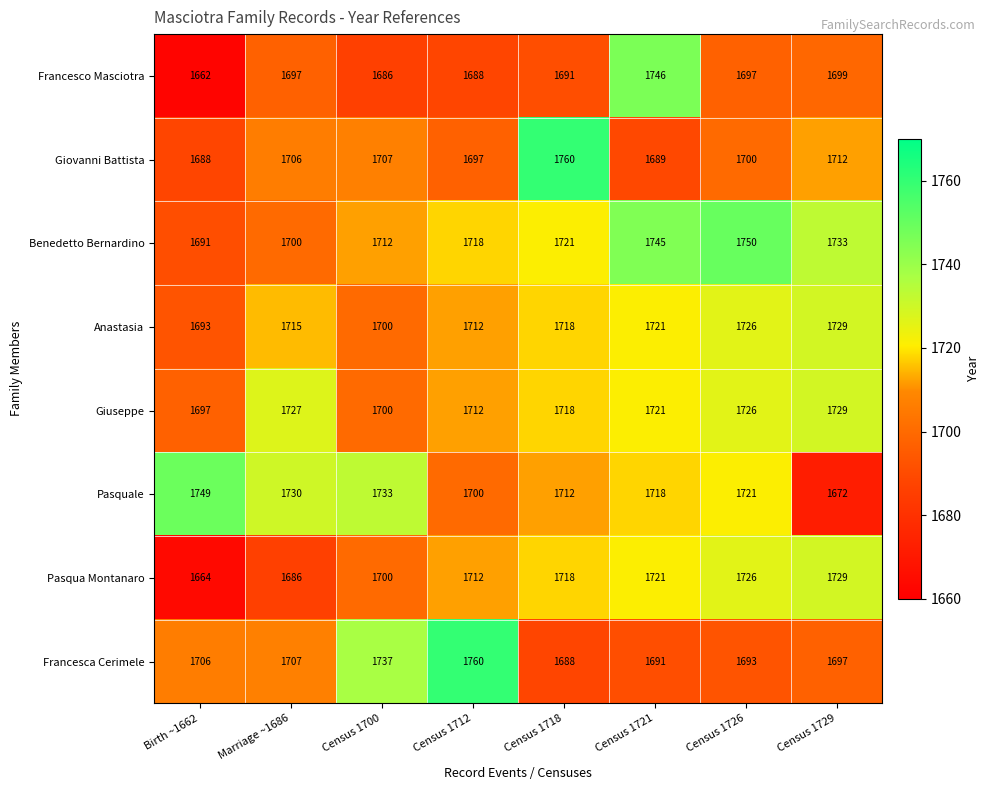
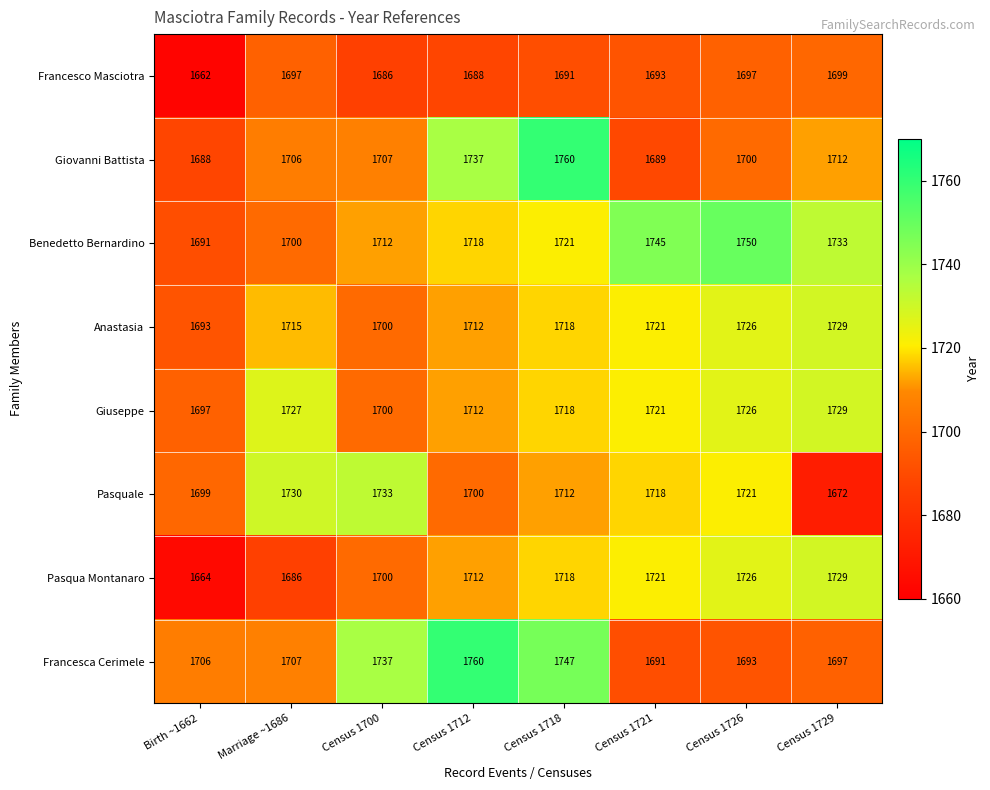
Francesco Masciotra, Census 1721: 1746 -> 1693
Giovanni Battista, Census 1712: 1697 -> 1737
Pasquale, Birth ~1662: 1749 -> 1699
Francesca Cerimele, Census 1718: 1688 -> 1747
